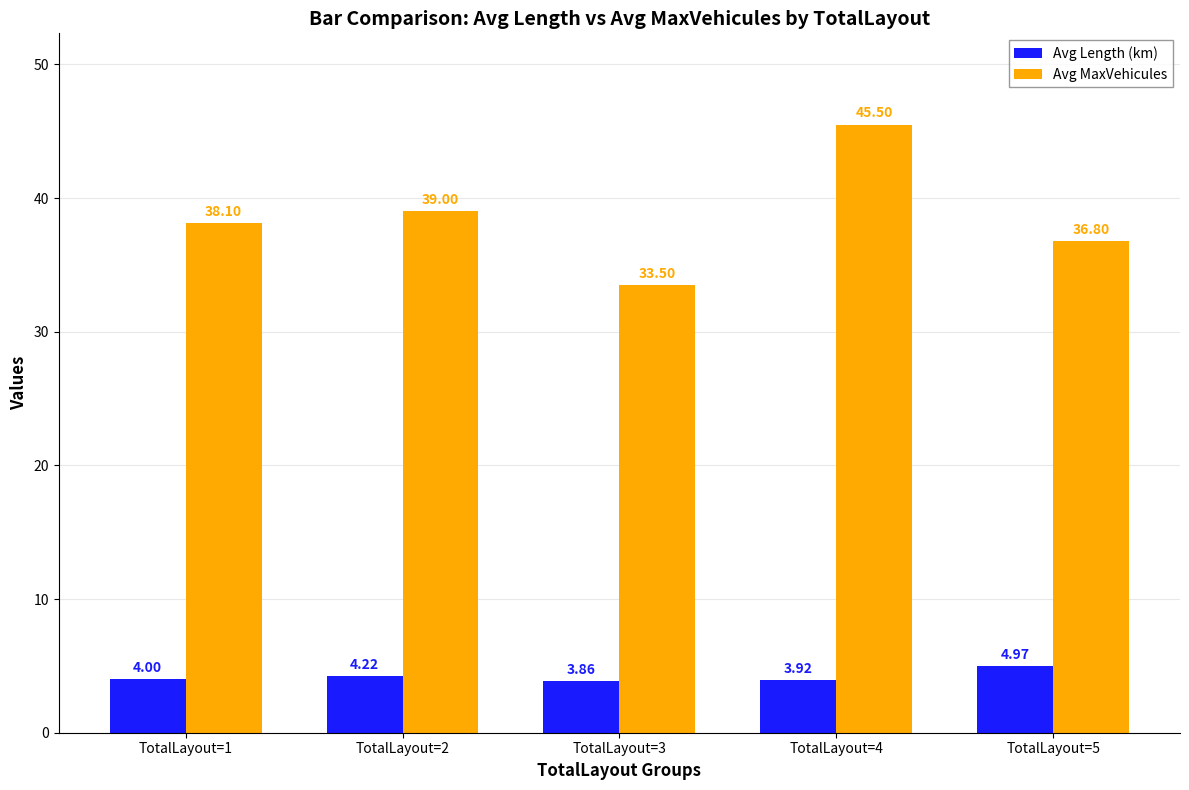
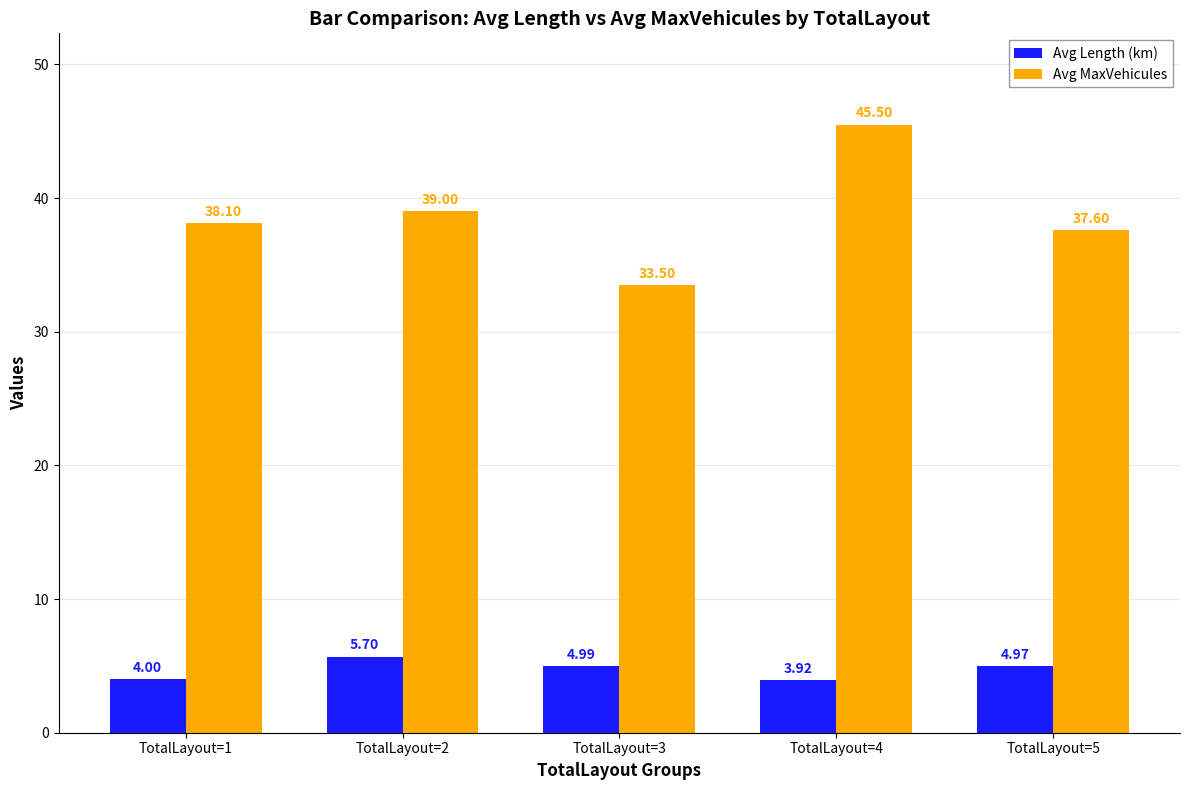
Avg Length (km), TotalLayout=2: 4.22 -> 5.70
Avg Length (km), TotalLayout=3: 3.86 -> 4.99
Avg MaxVehicules, TotalLayout=5: 36.80 -> 37.60
